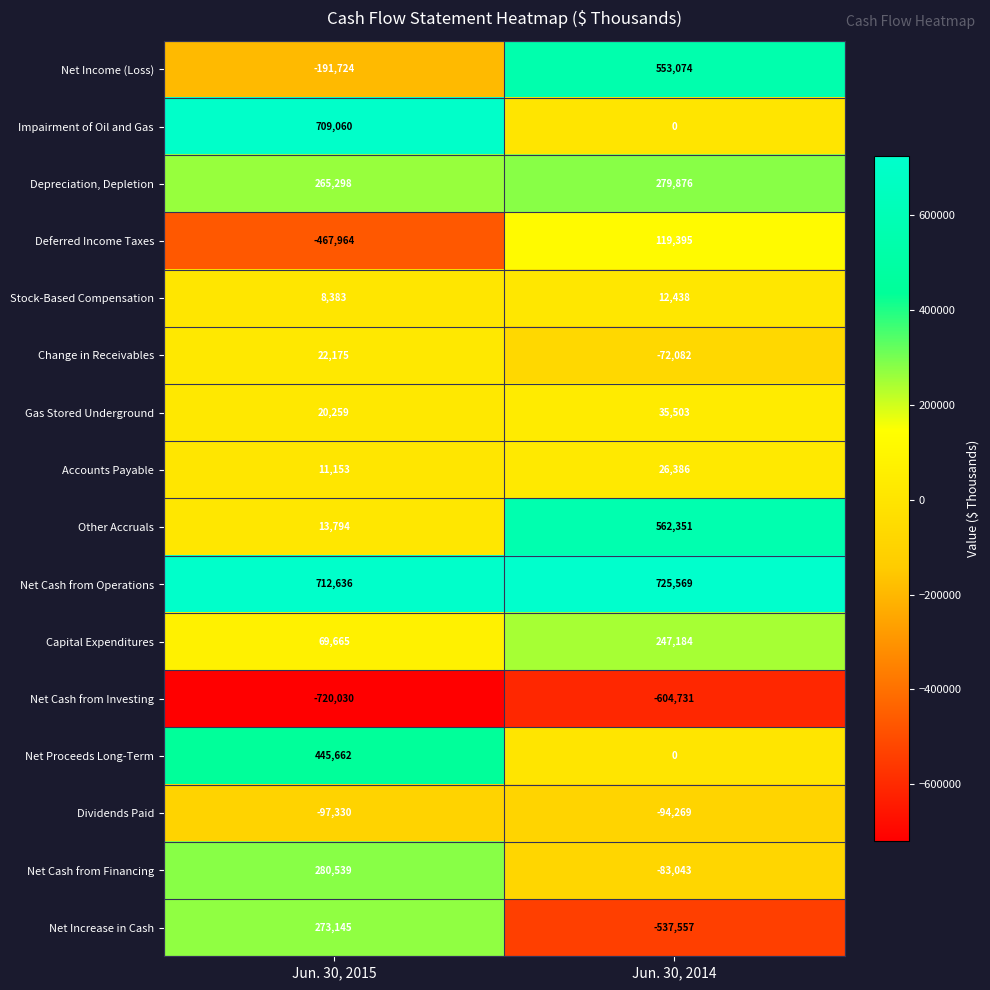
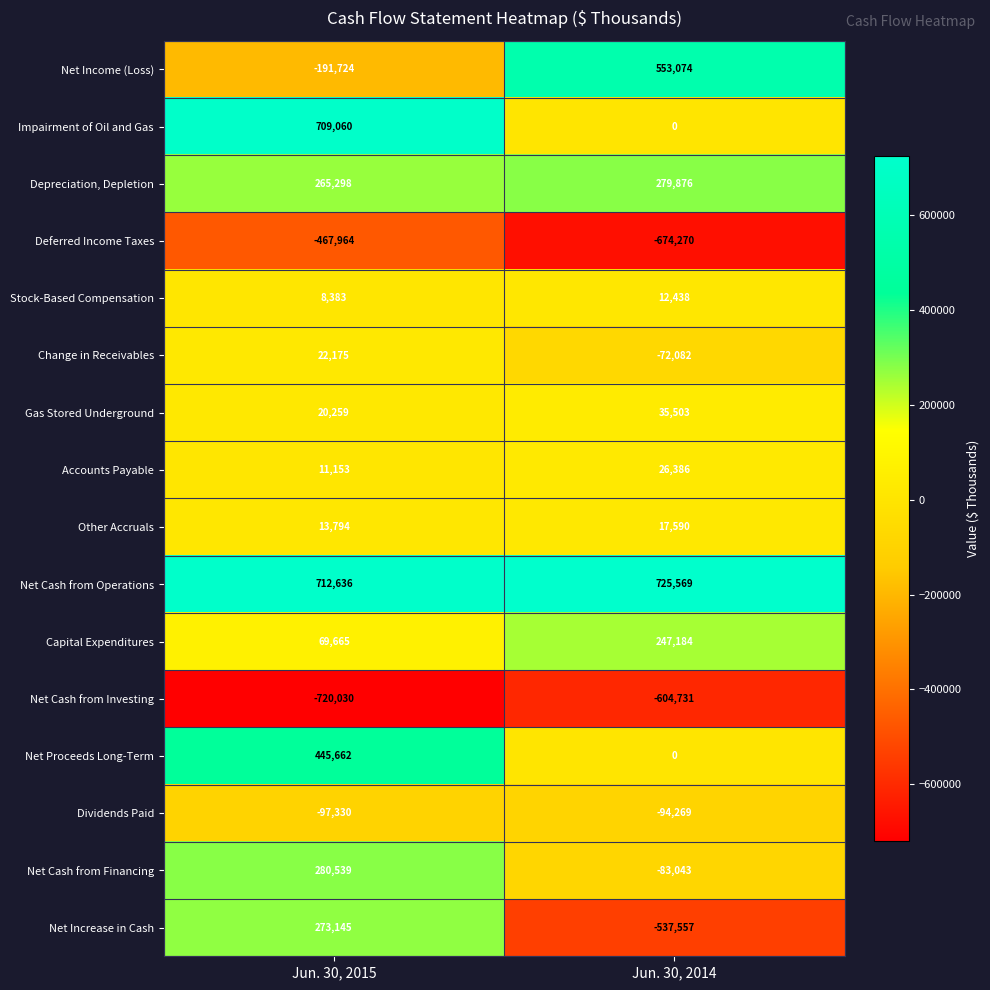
Deferred Income Taxes, Jun. 30, 2014: 119,395 -> -674,270
Other Accruals, Jun. 30, 2014: 562,351 -> 17,590
